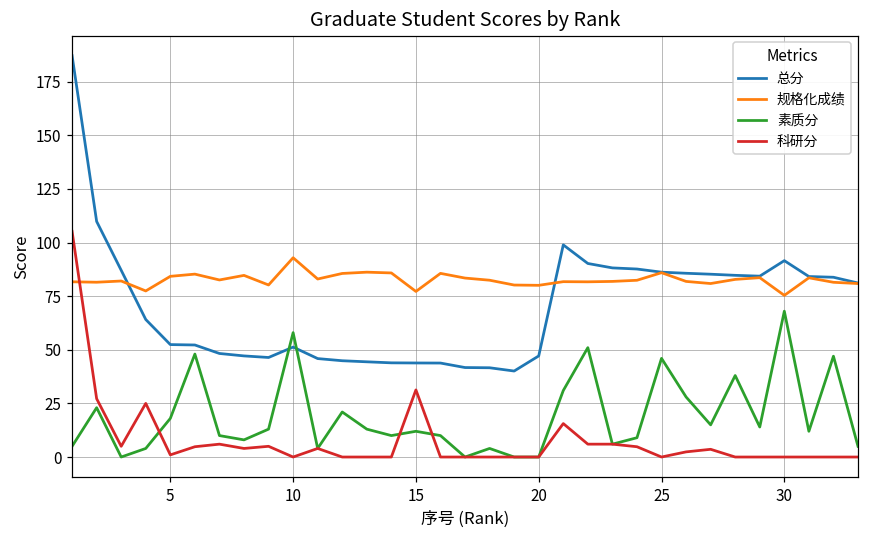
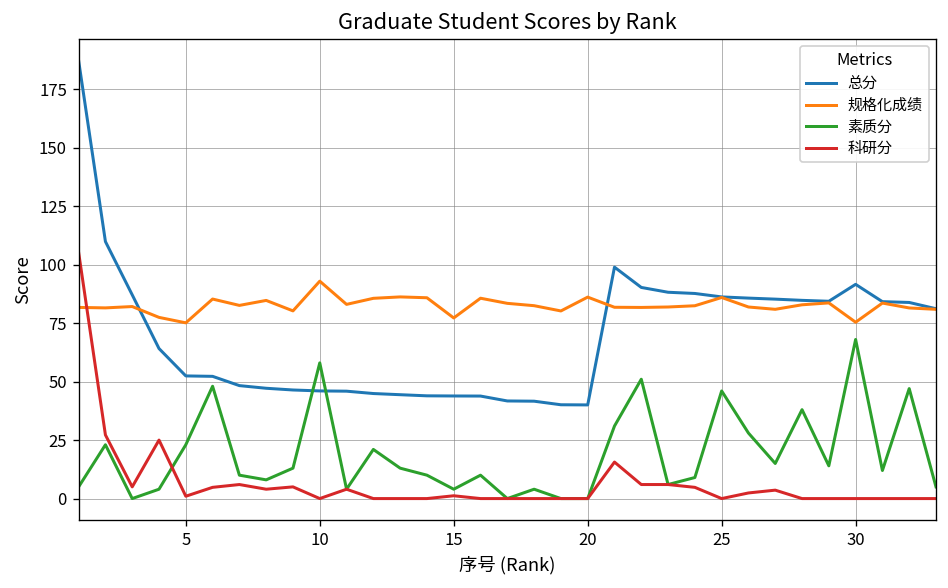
规格化成绩, 5: 84 -> 75
素质分, 5: 18 -> 23
总分, 10: 51 -> 46
素质分, 15: 12 -> 4
科研分, 15: 31 -> 1
总分, 20: 47 -> 40
规格化成绩, 20: 80 -> 86
